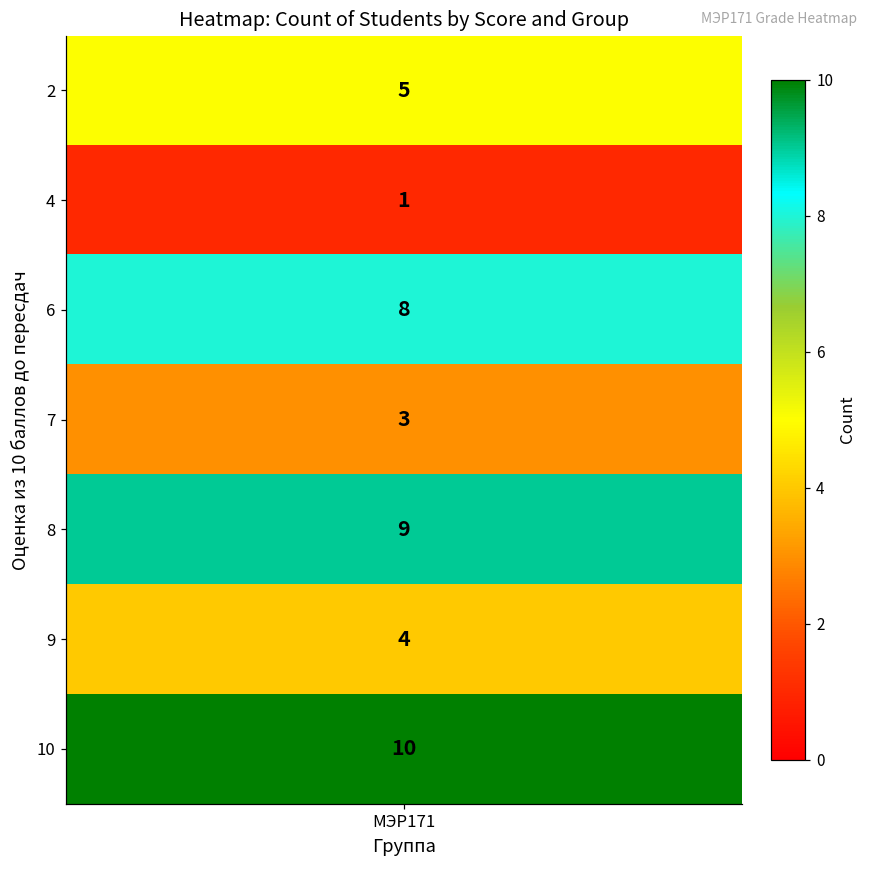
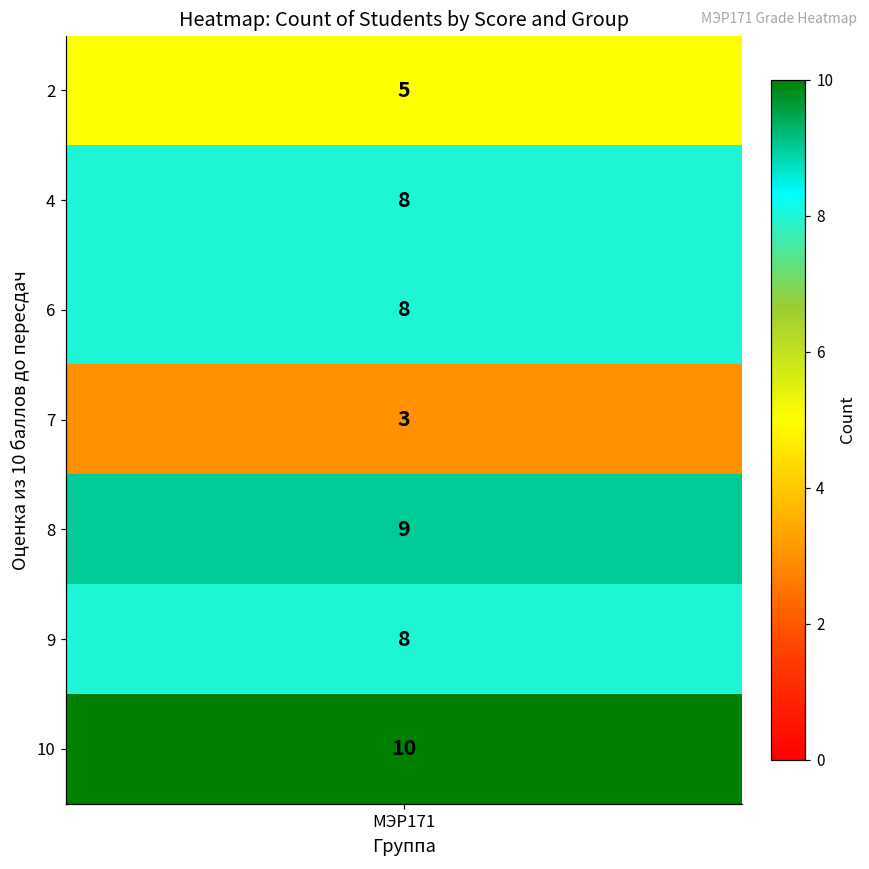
4, МЭР171: 1 -> 8
9, МЭР171: 4 -> 8
